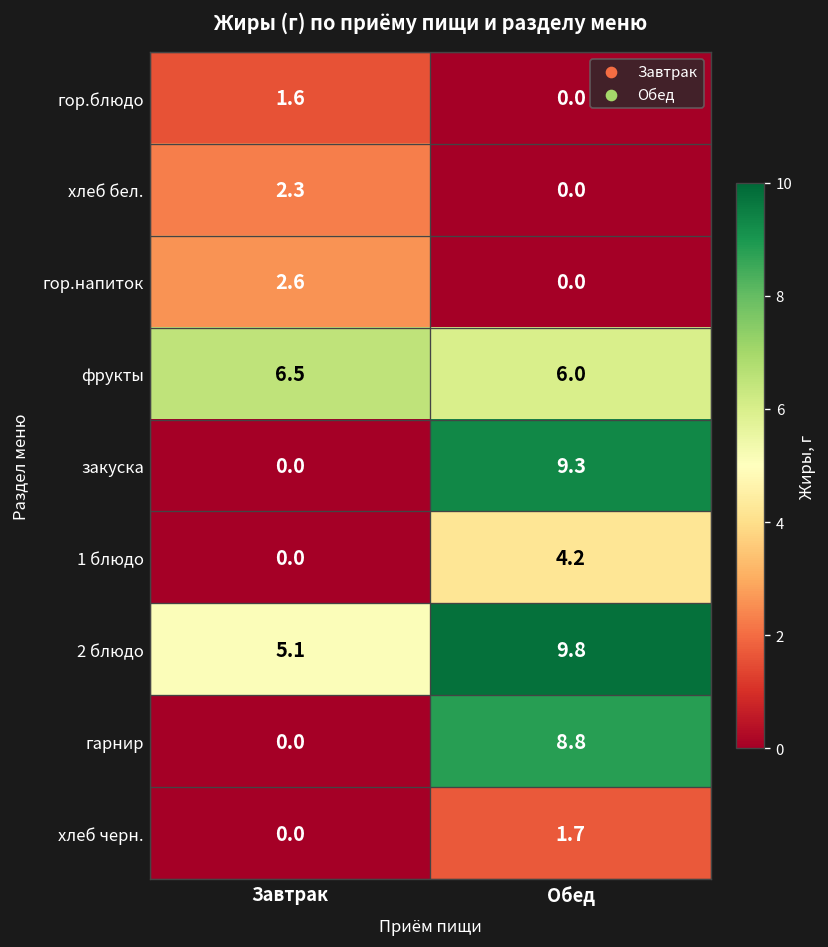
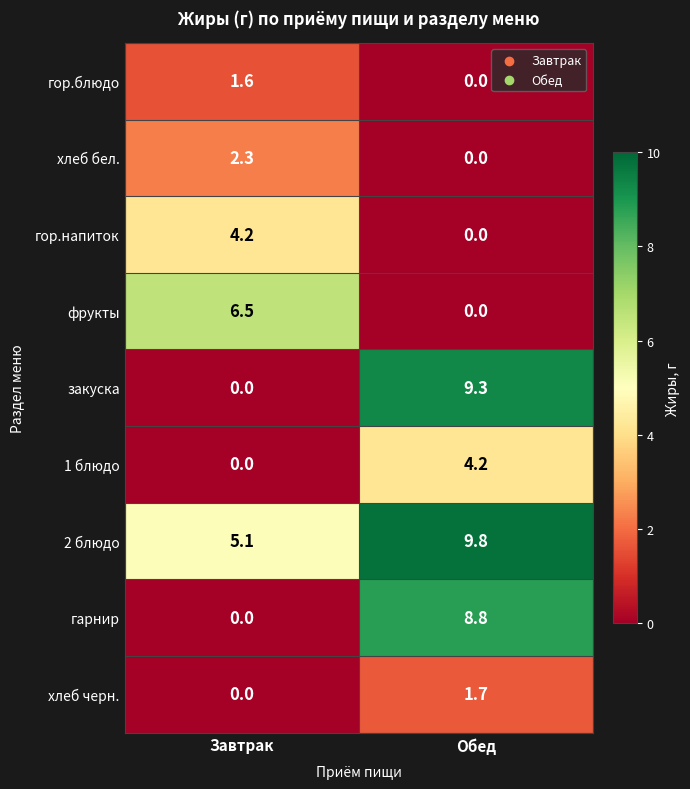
гор.напиток, Завтрак: 2.6 -> 4.2
фрукты, Обед: 6.0 -> 0.0
